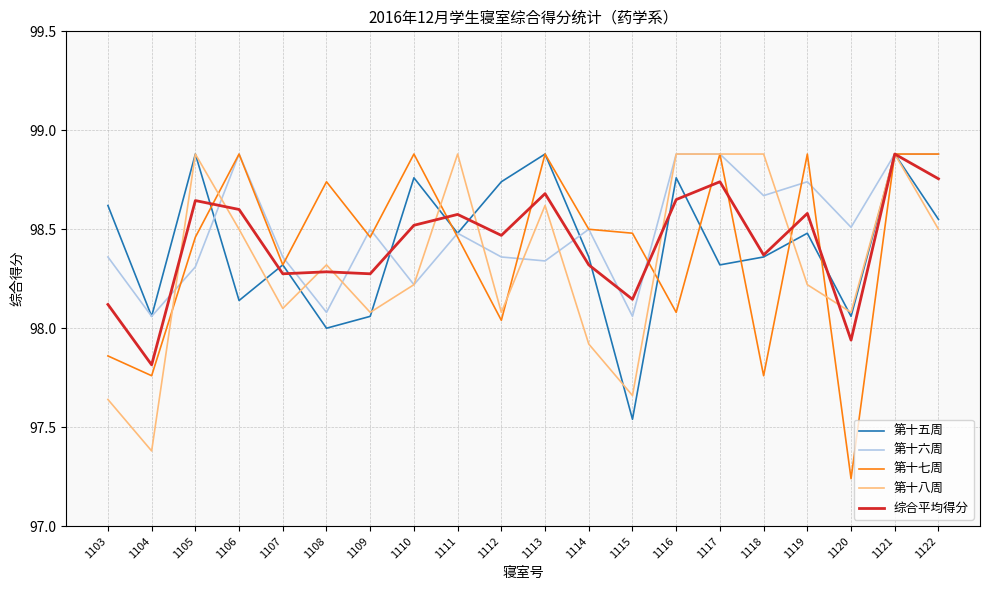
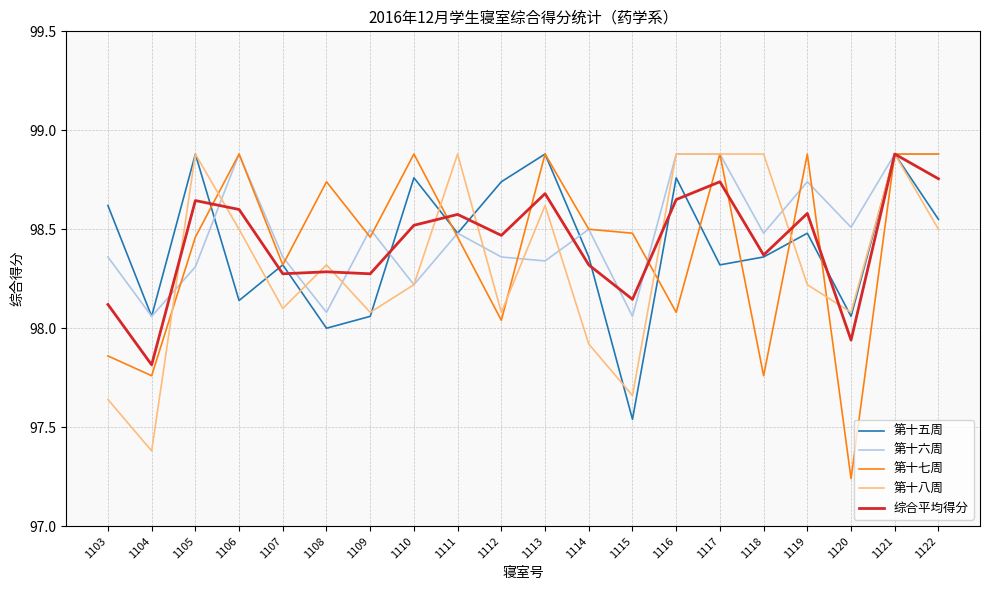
第十六周, 1118: 98.67 -> 98.48
